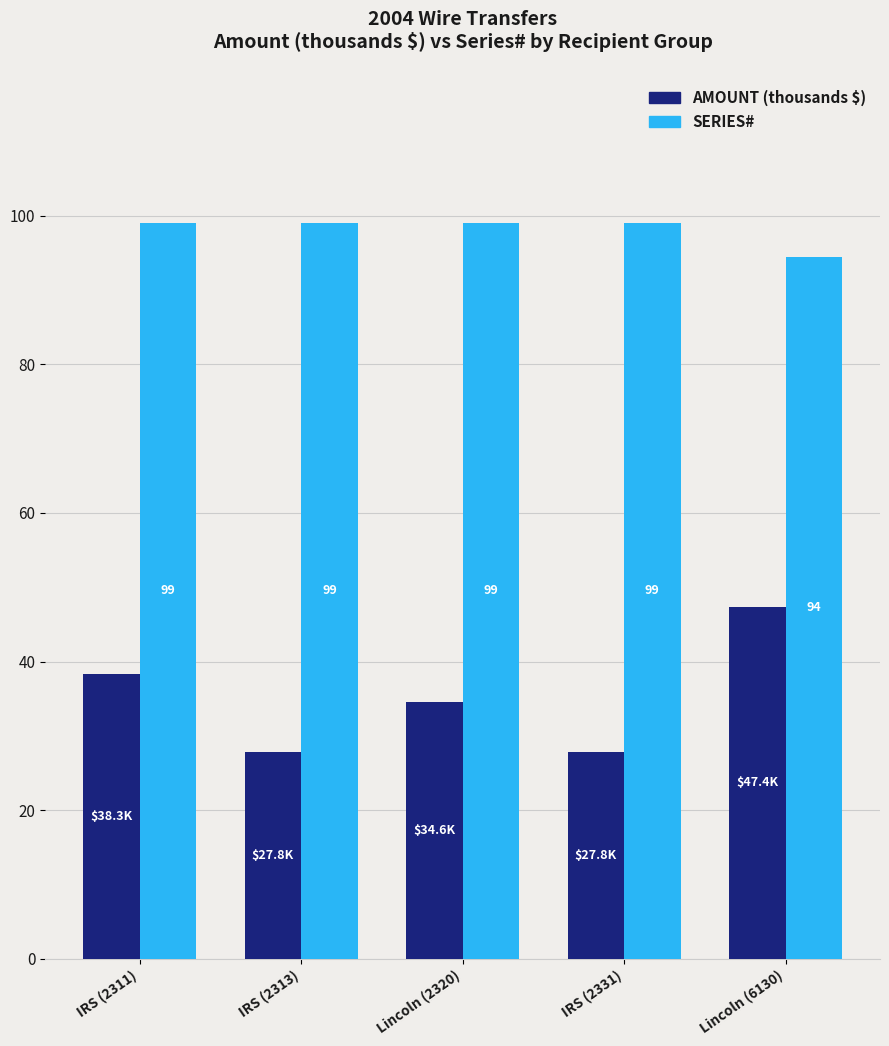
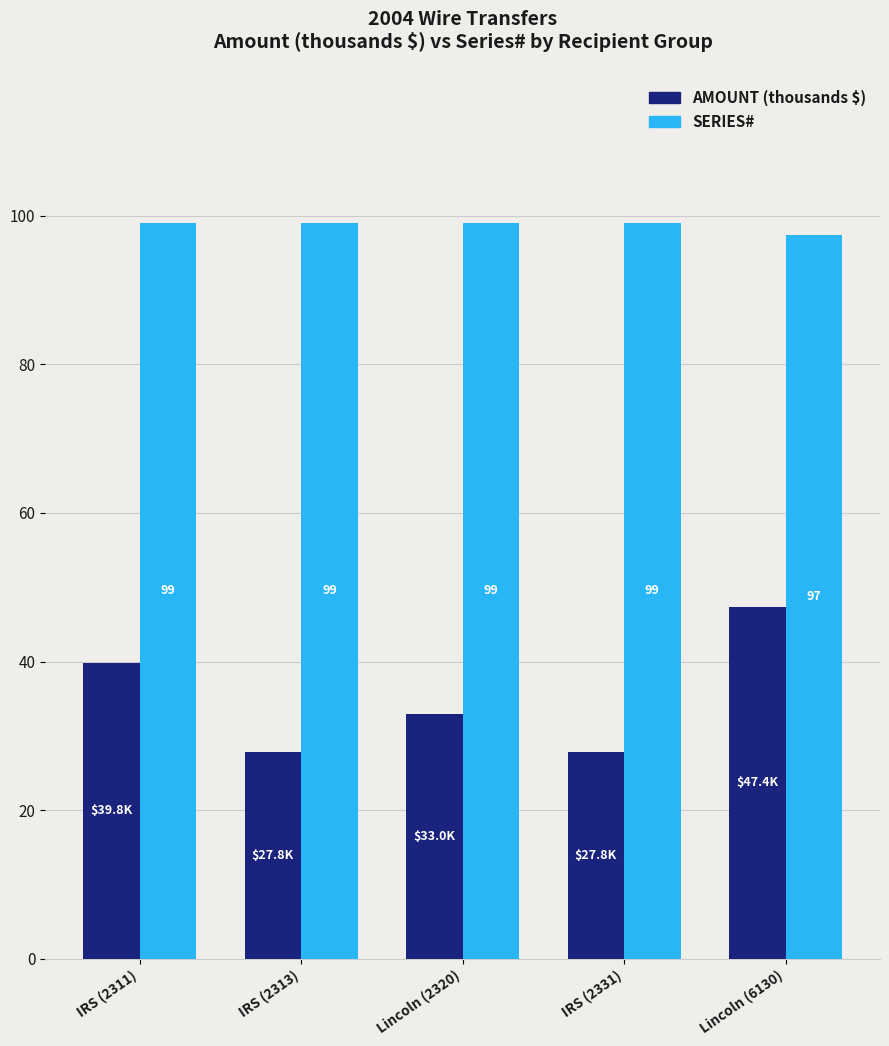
AMOUNT (thousands $), IRS (2311): $38.3K -> $39.8K
AMOUNT (thousands $), Lincoln (2320): $34.6K -> $33.0K
SERIES#, Lincoln (6130): 94 -> 97
